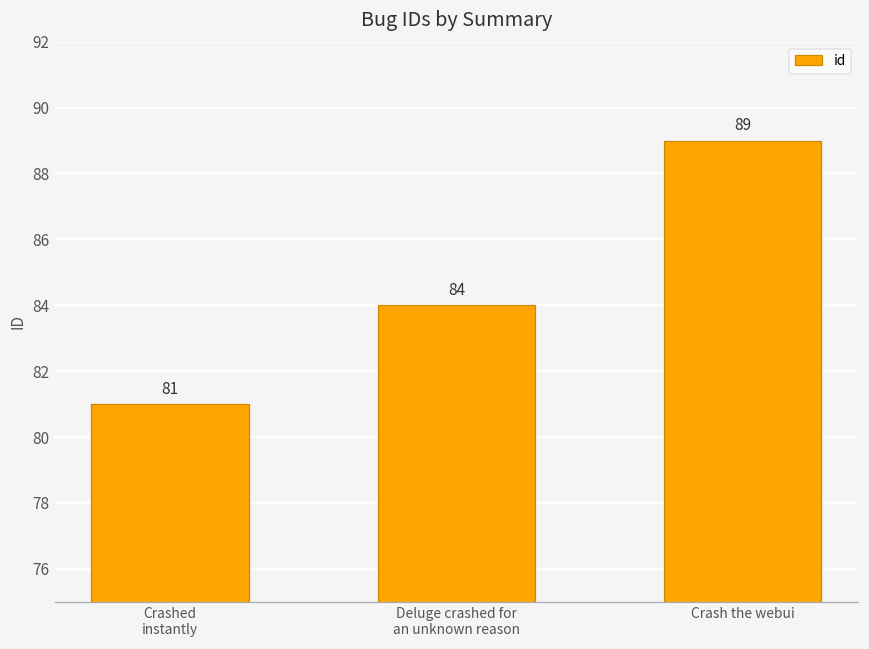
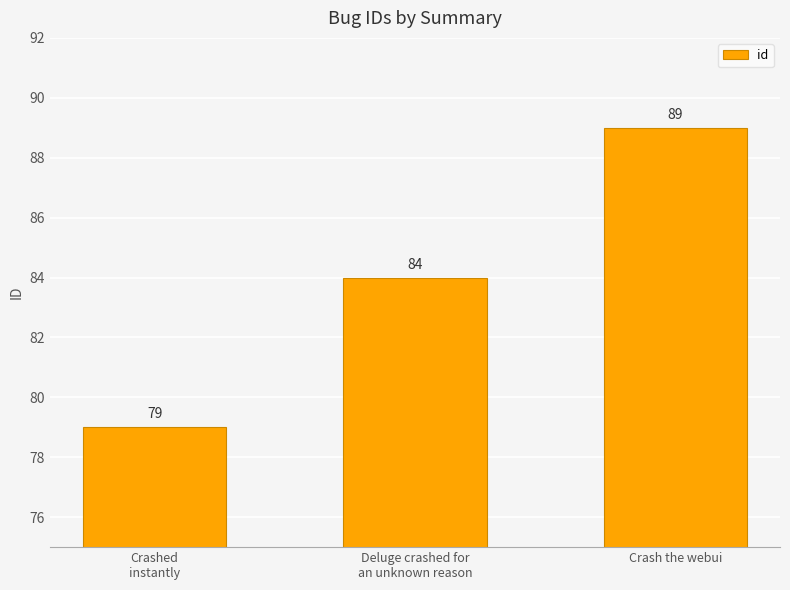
Crashed instantly: 81 -> 79
